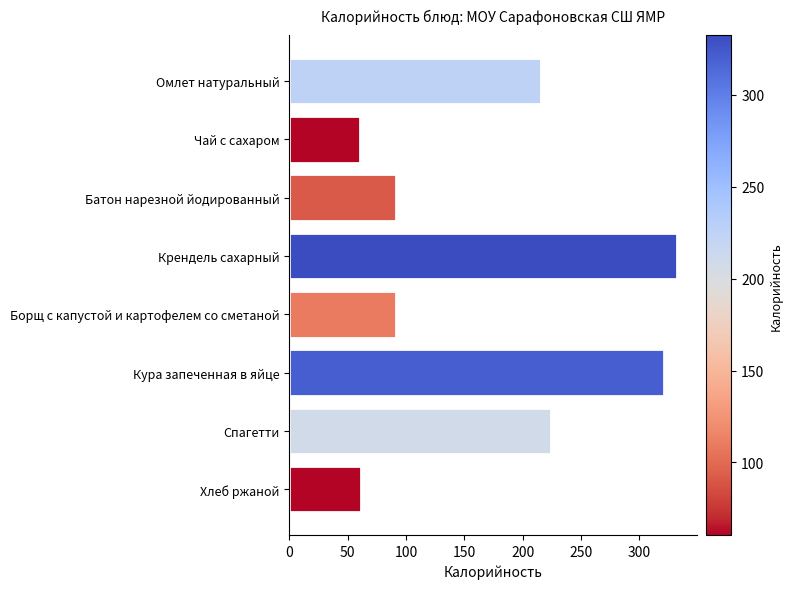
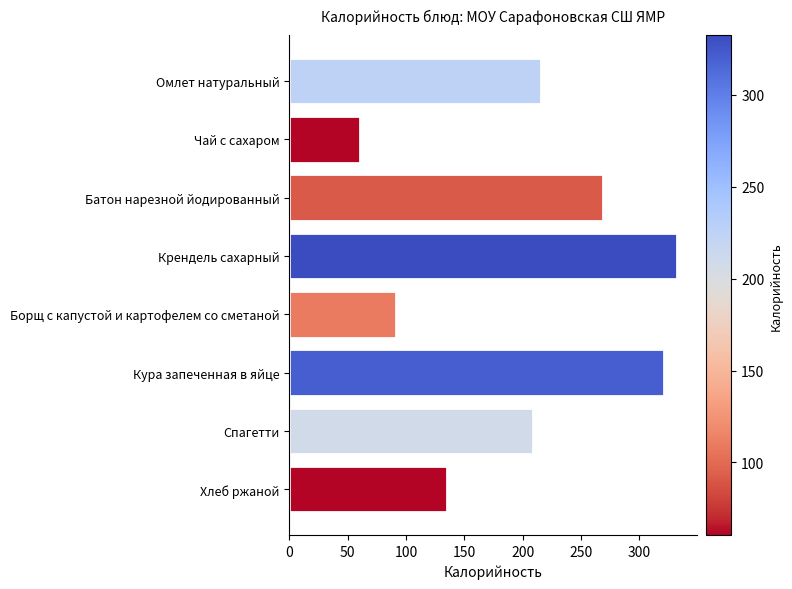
Батон нарезной йодированный: 92 -> 269
Спагетти: 224 -> 209
Хлеб ржаной: 61 -> 135
